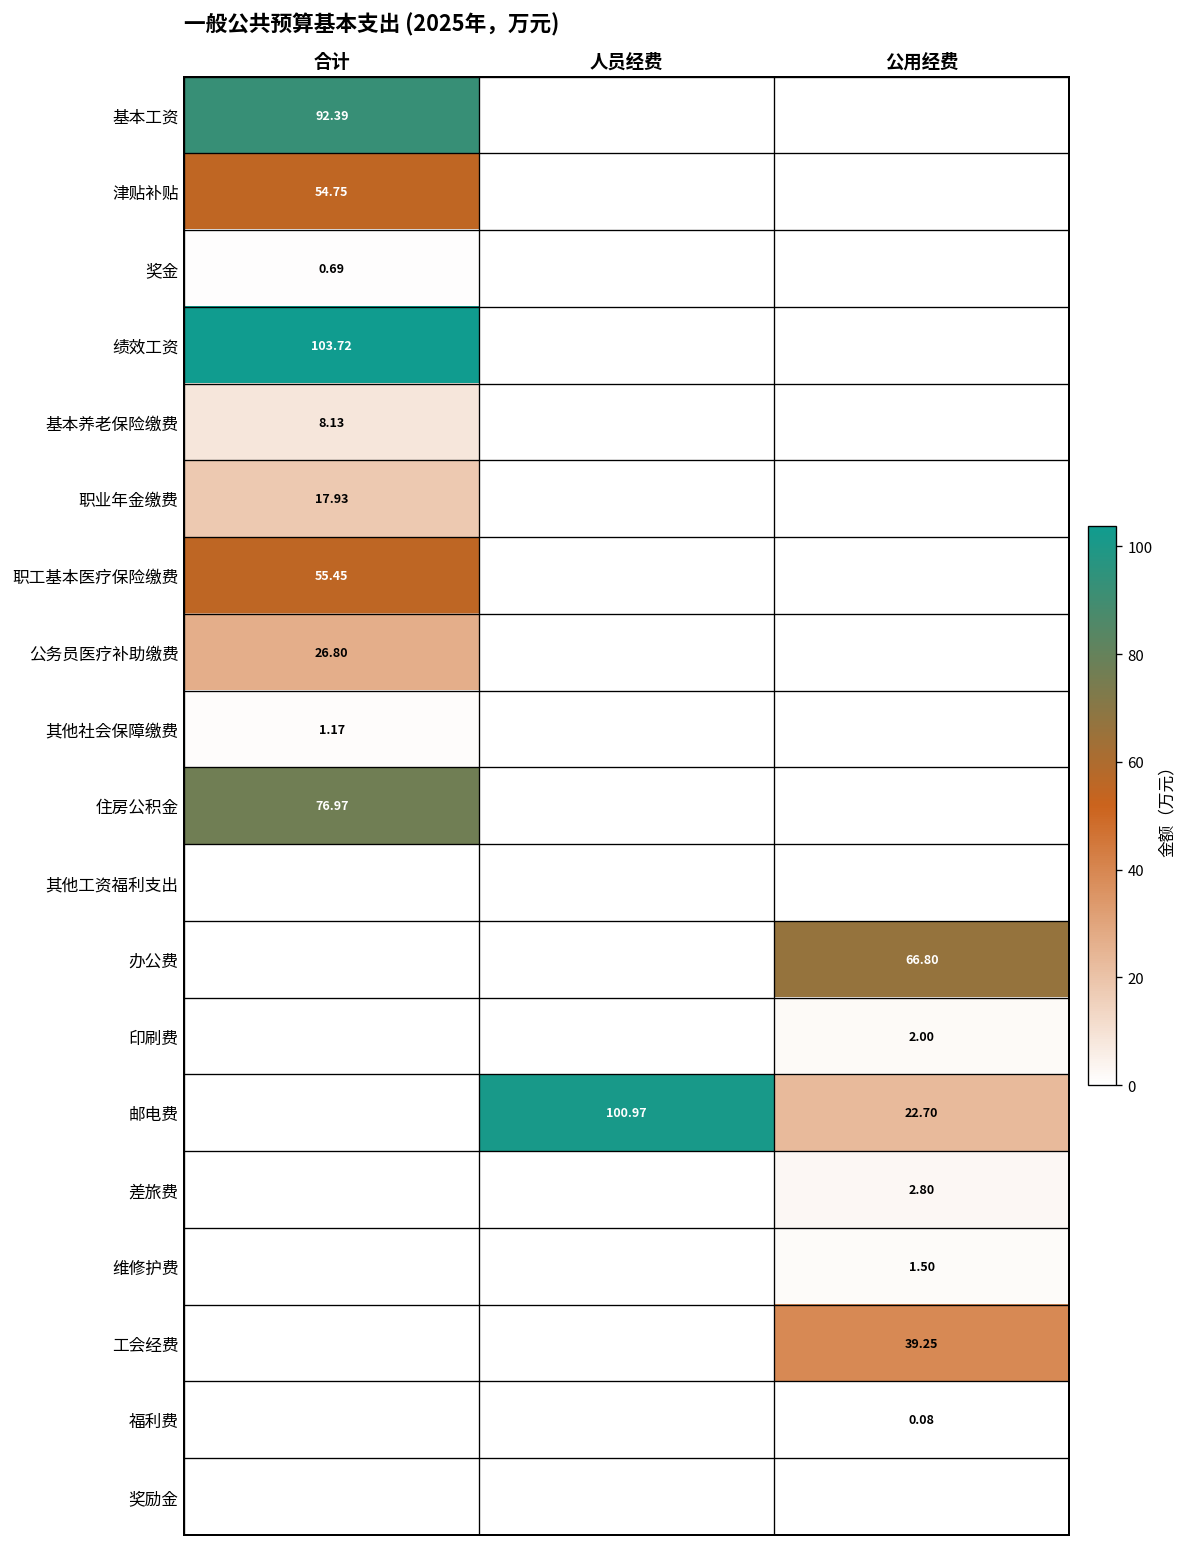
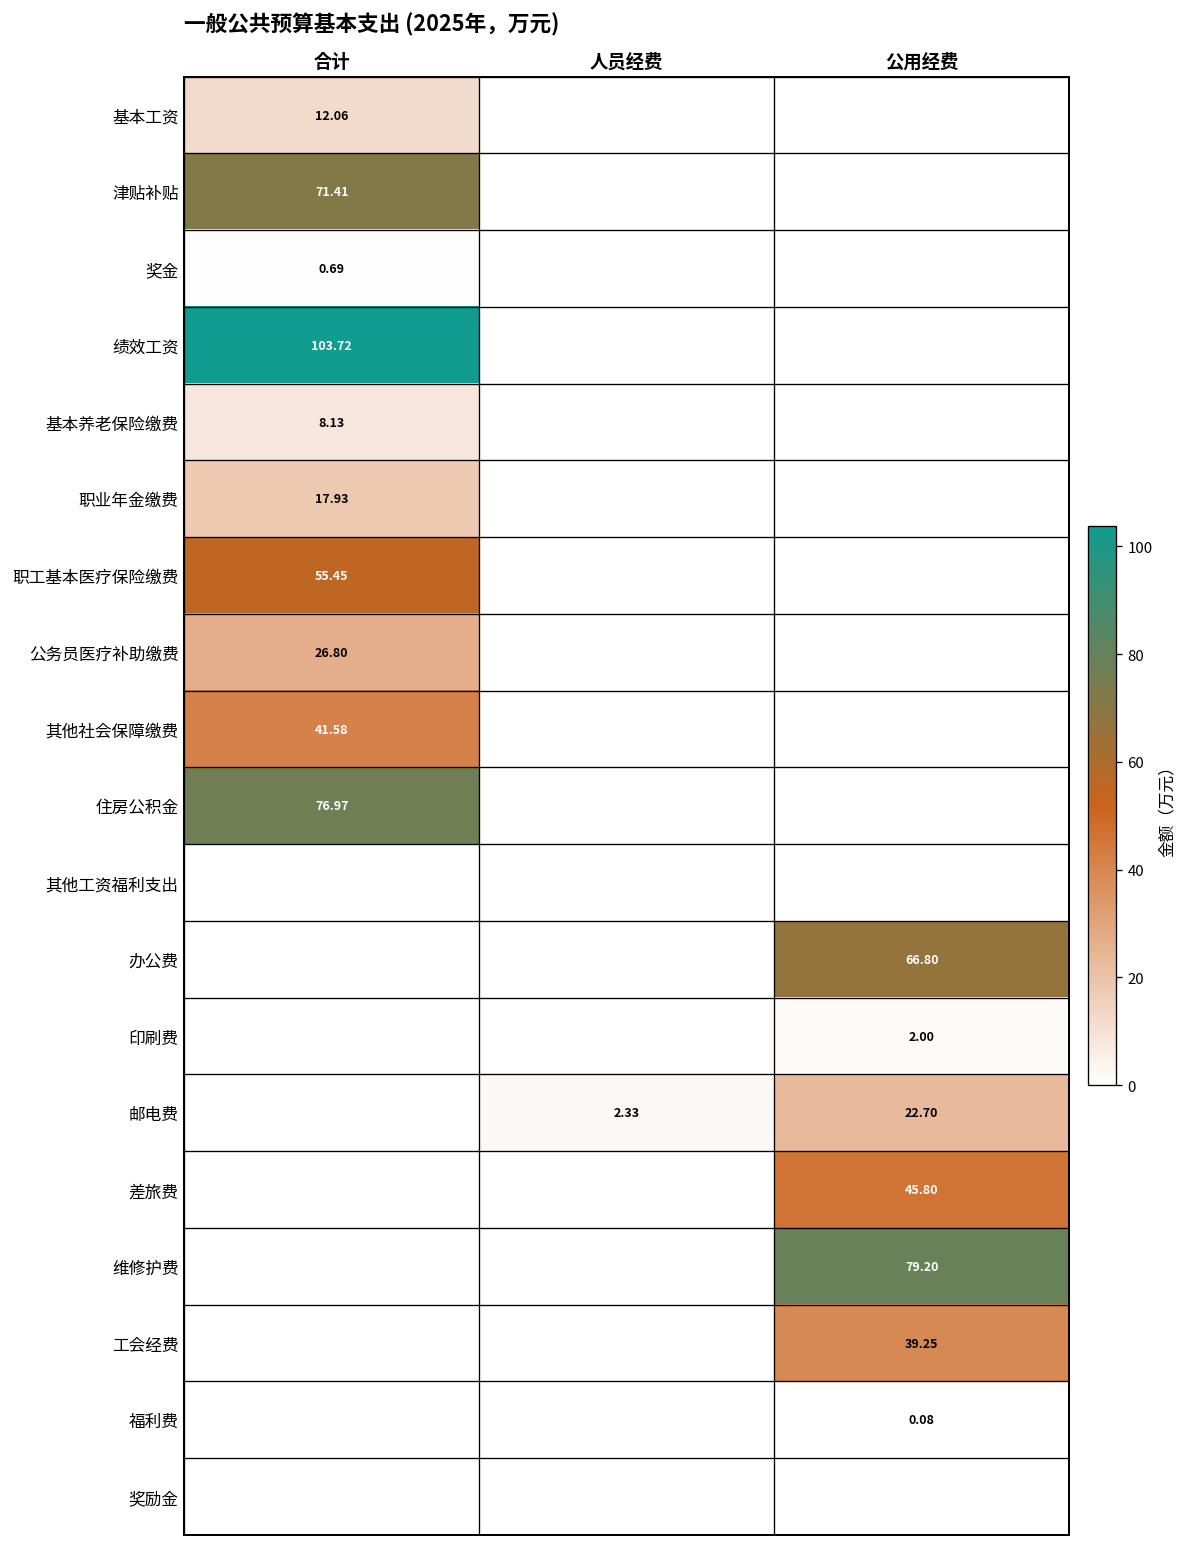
基本工资, 合计: 92.39 -> 12.06
津贴补贴, 合计: 54.75 -> 71.41
其他社会保障缴费, 合计: 1.17 -> 41.58
邮电费, 人员经费: 100.97 -> 2.33
差旅费, 公用经费: 2.80 -> 45.80
维修护费, 公用经费: 1.50 -> 79.20
